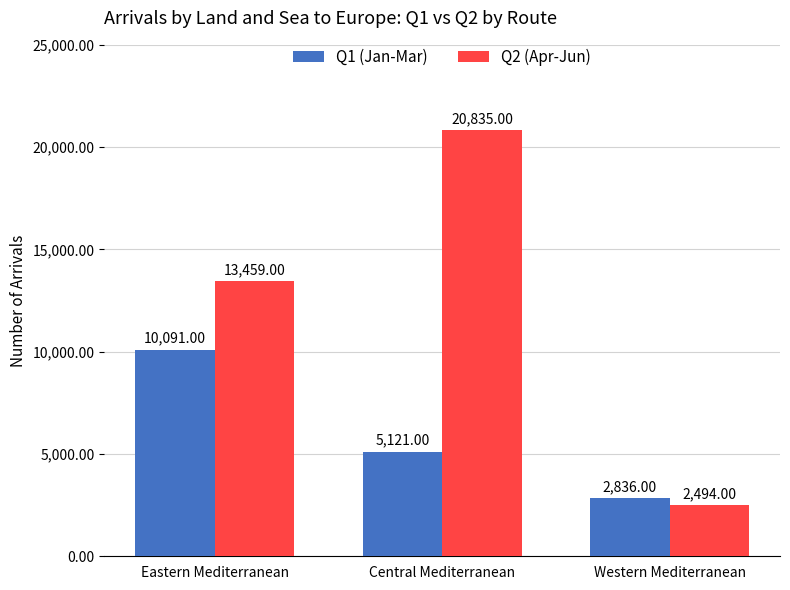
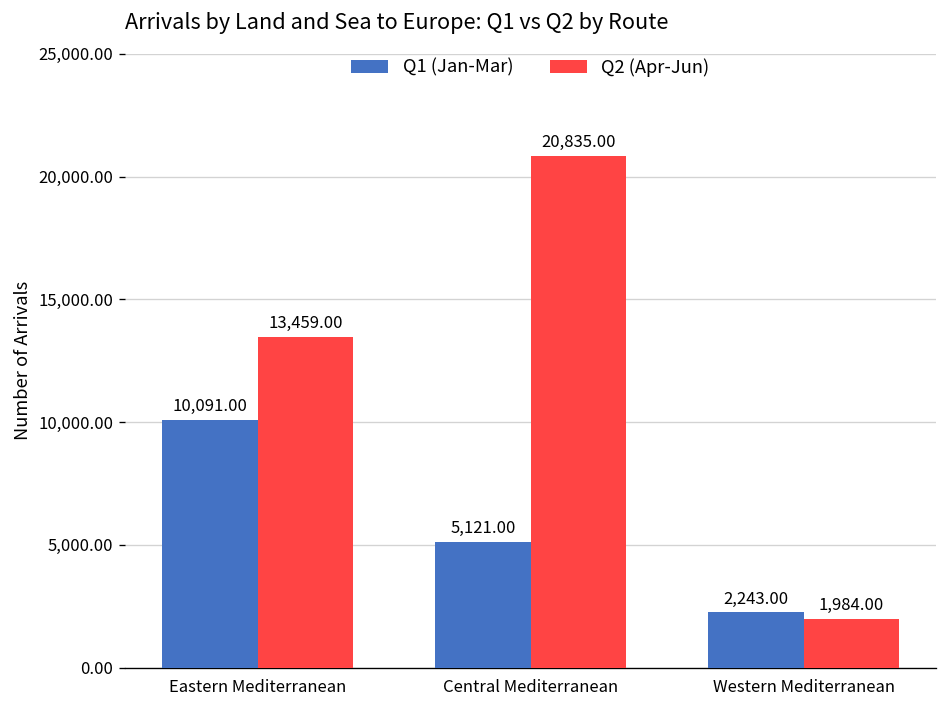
Q1 (Jan-Mar), Western Mediterranean: 2,836.00 -> 2,243.00
Q2 (Apr-Jun), Western Mediterranean: 2,494.00 -> 1,984.00
